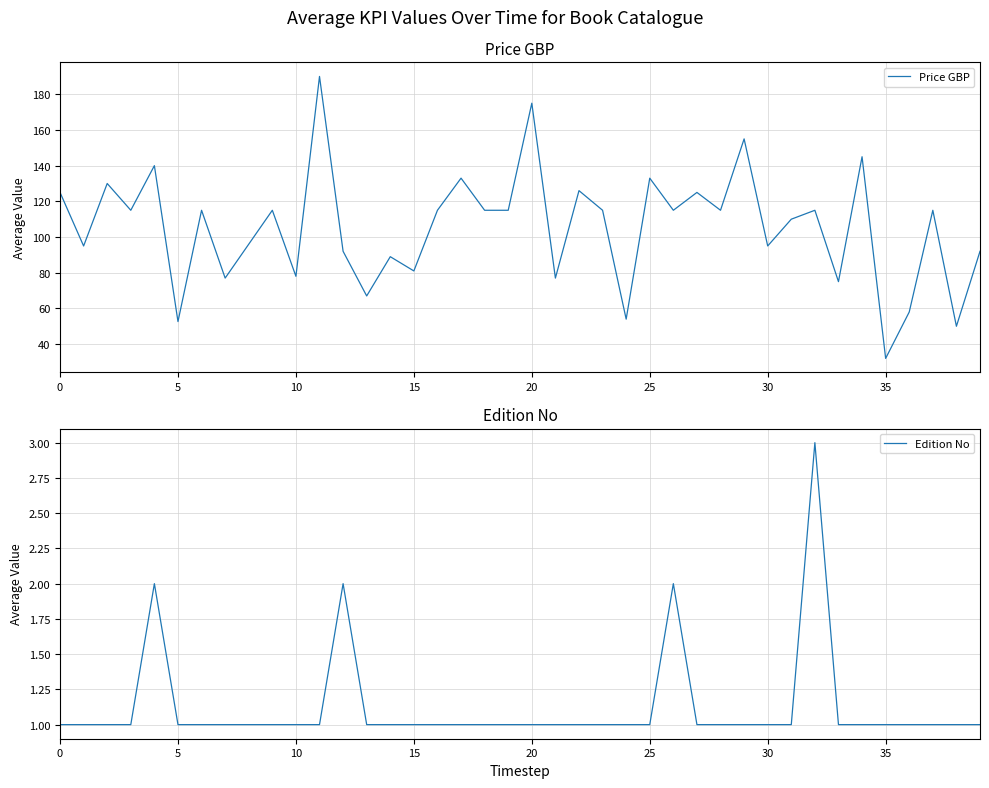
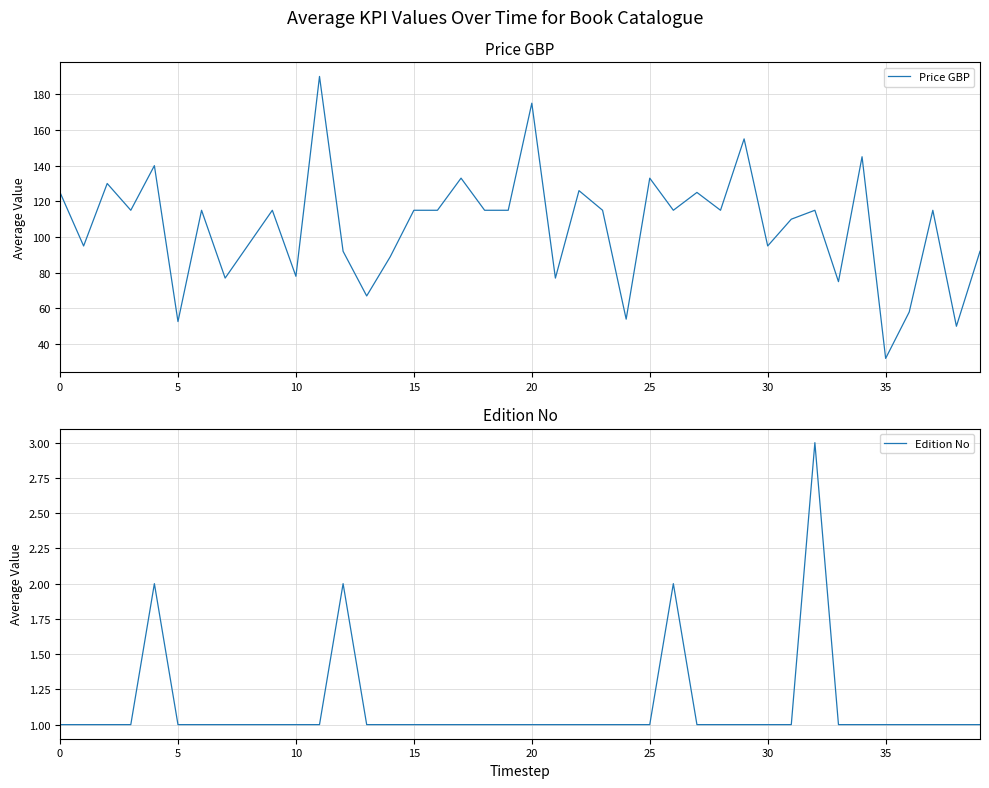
Price GBP, 15: 81 -> 115
